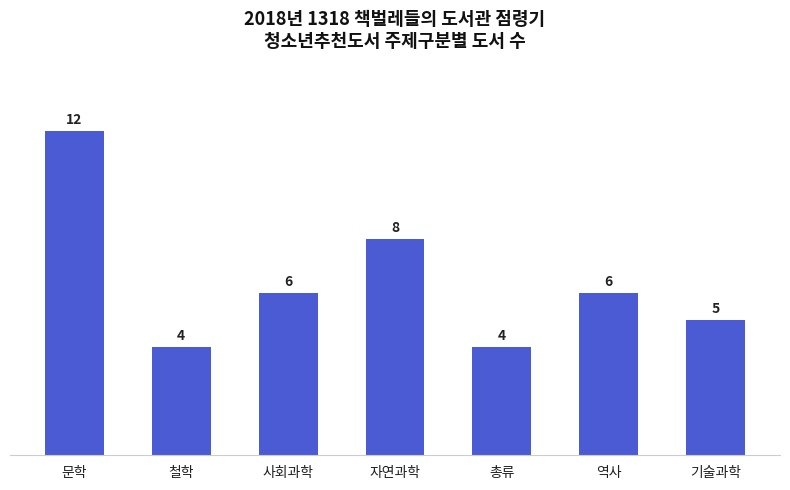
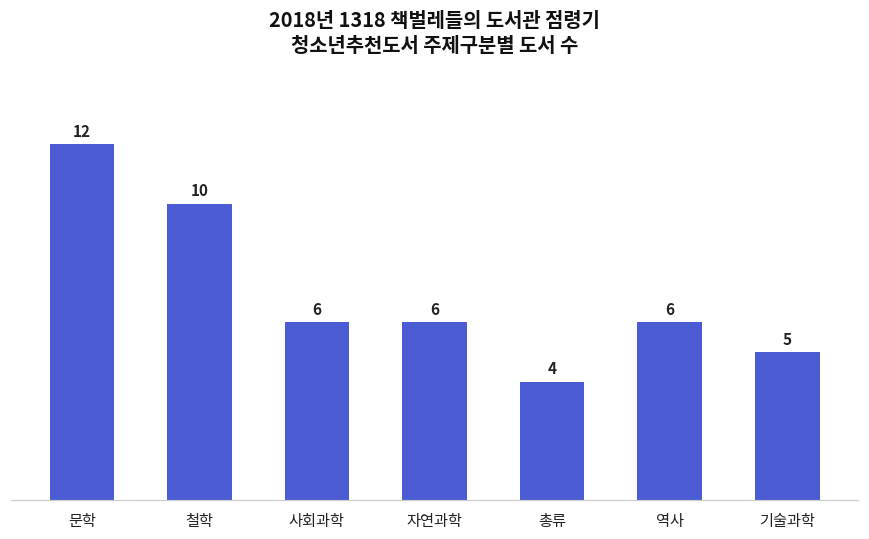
철학: 4 -> 10
자연과학: 8 -> 6
